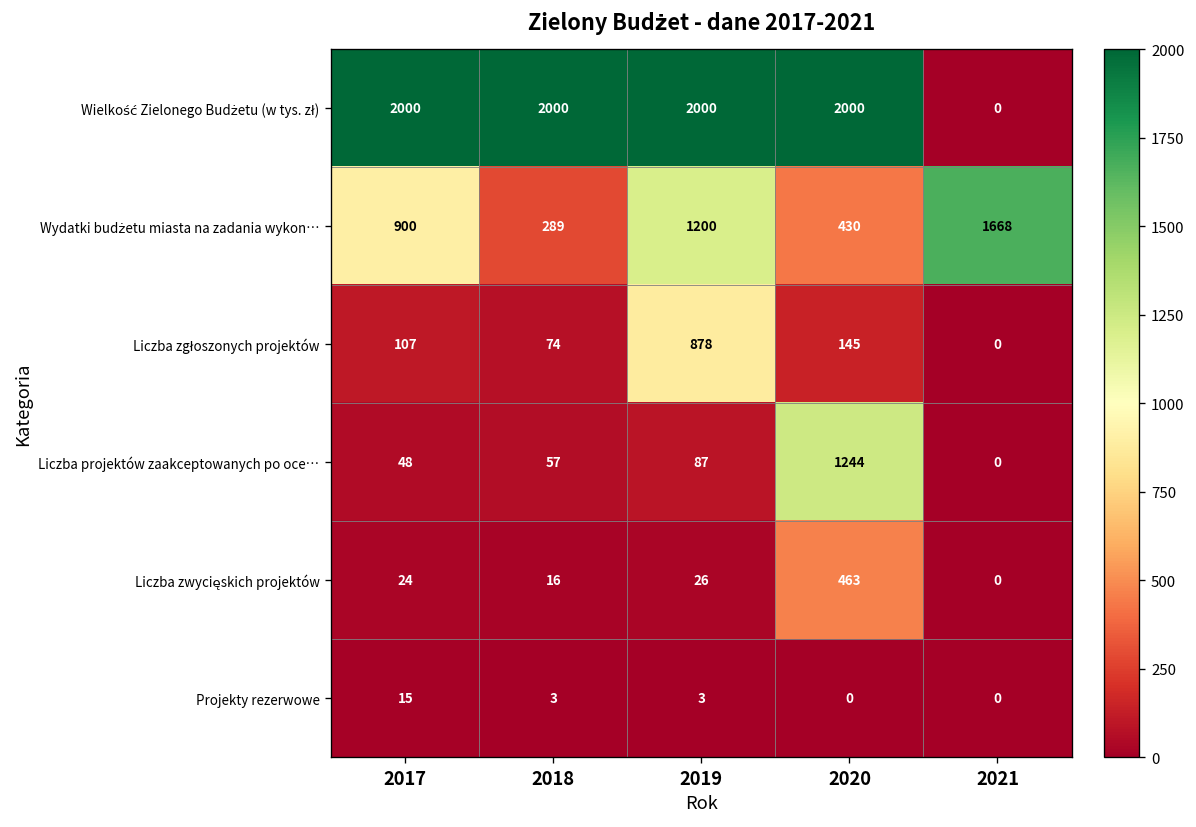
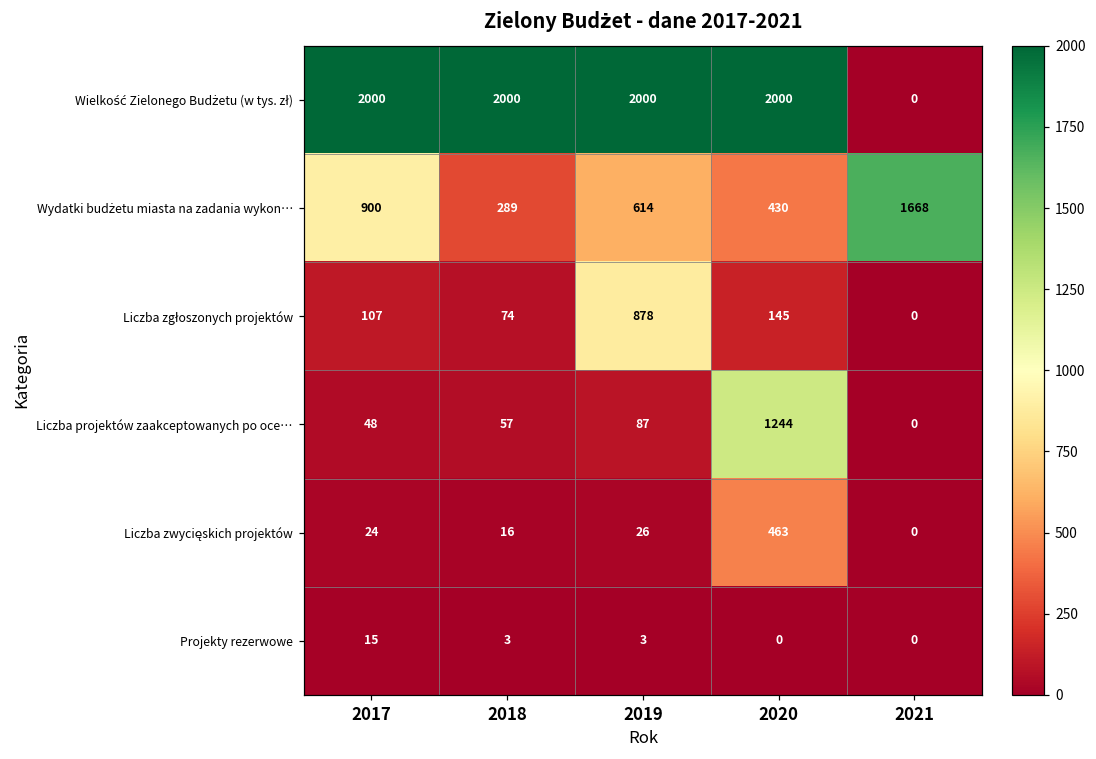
Wydatki budżetu miasta na zadania wykon…, 2019: 1200 -> 614
